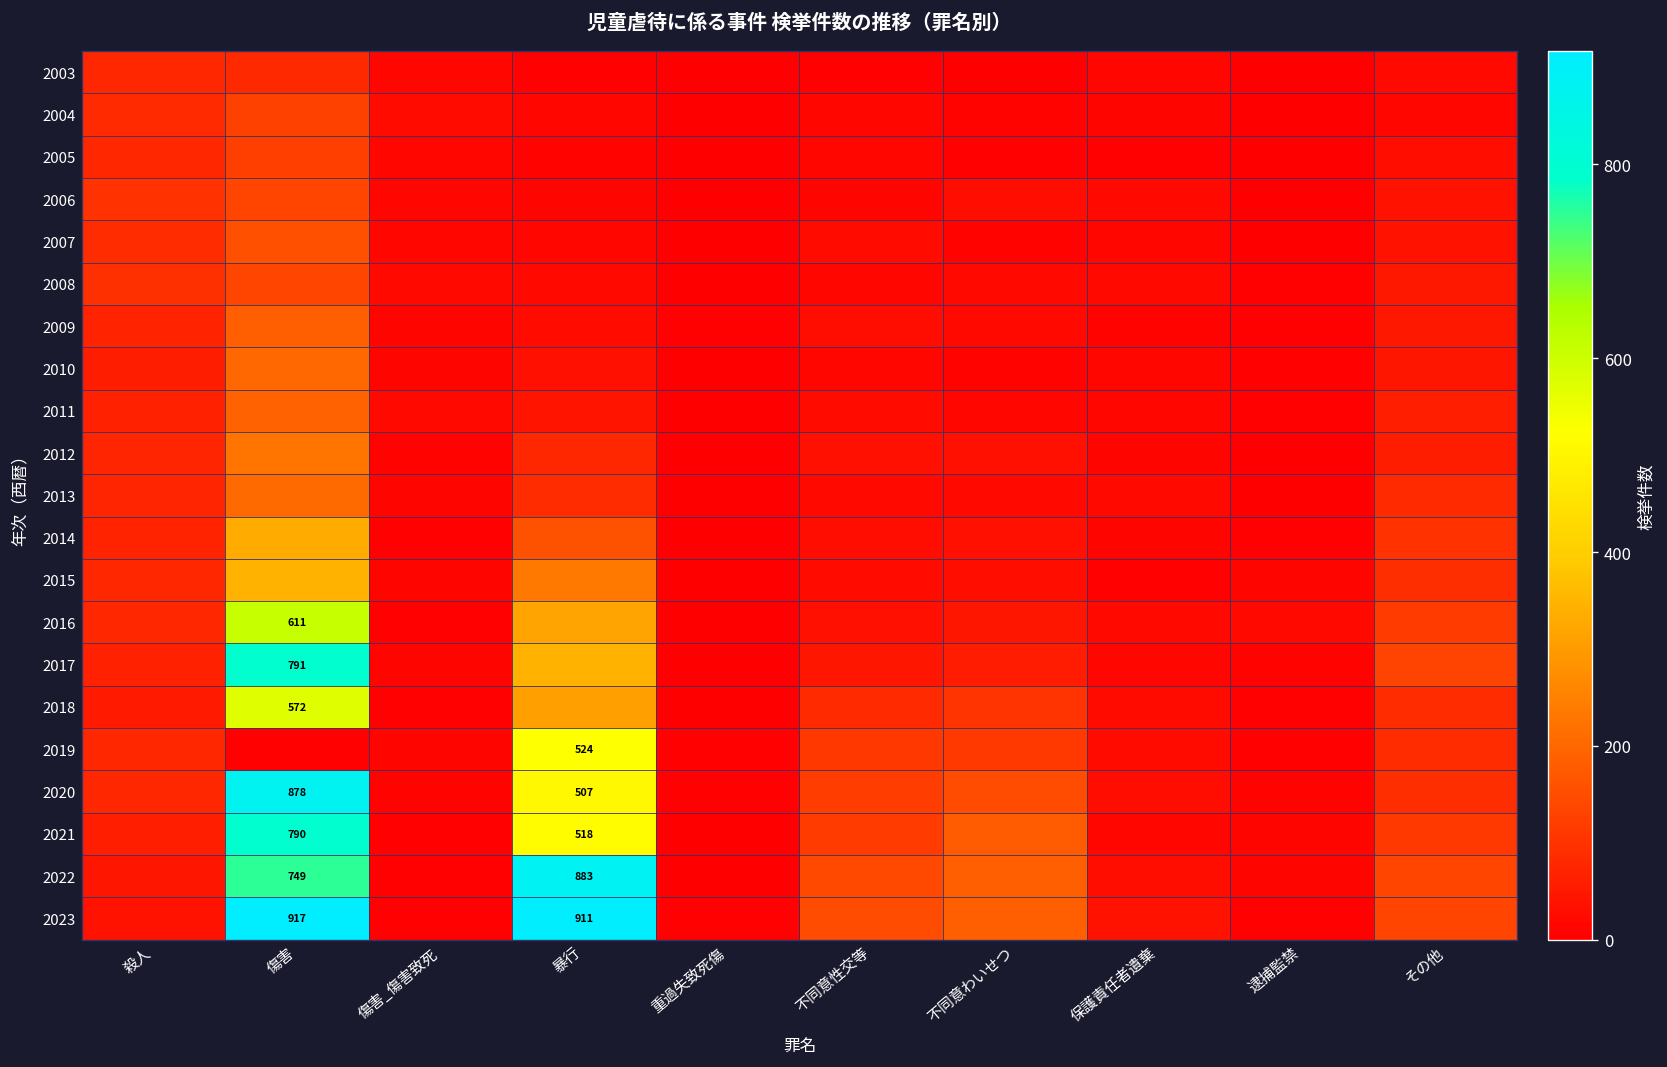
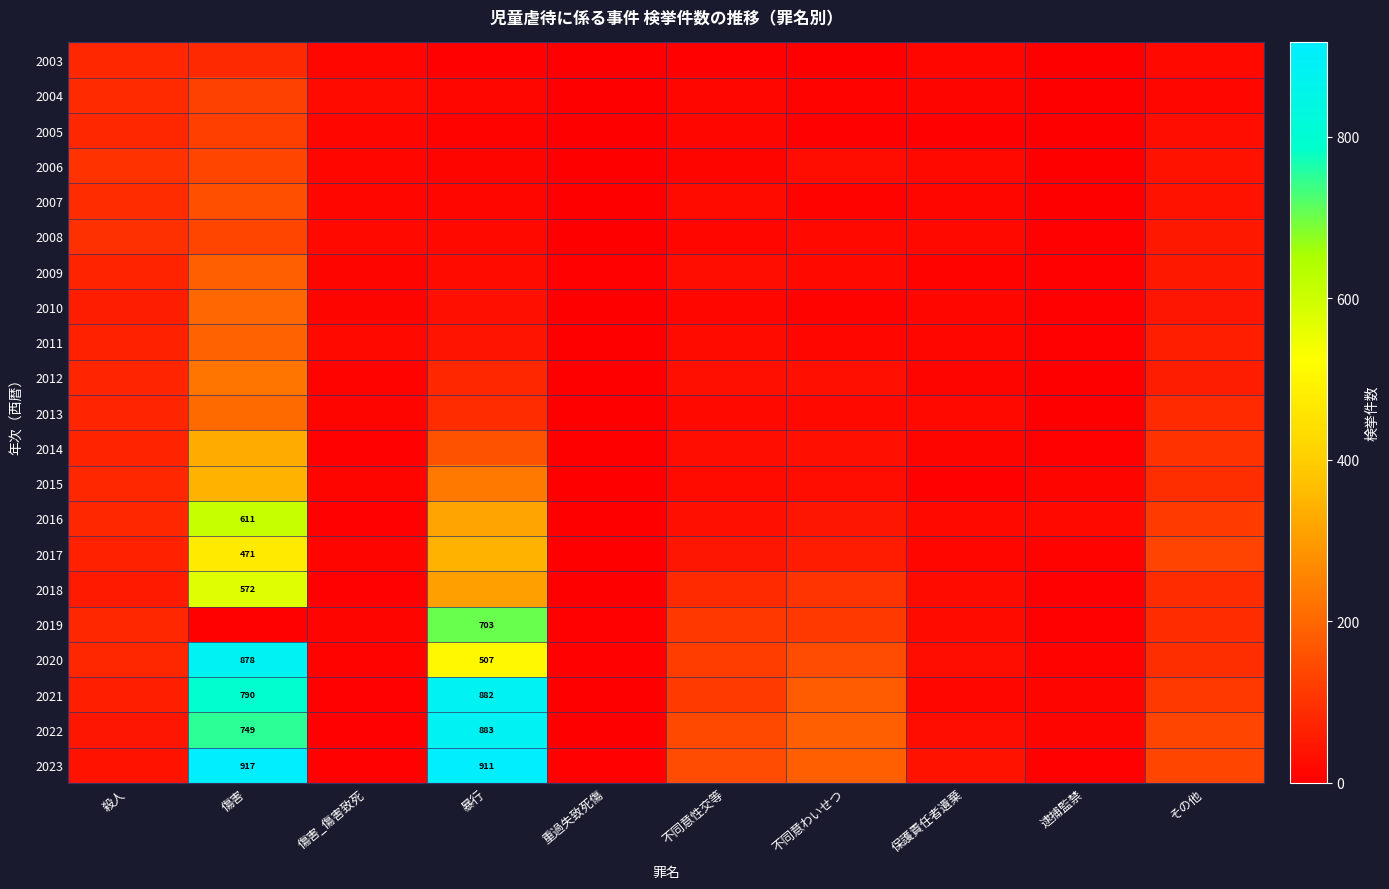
2017, 傷害: 791 -> 471
2019, 暴行: 524 -> 703
2021, 暴行: 518 -> 882
